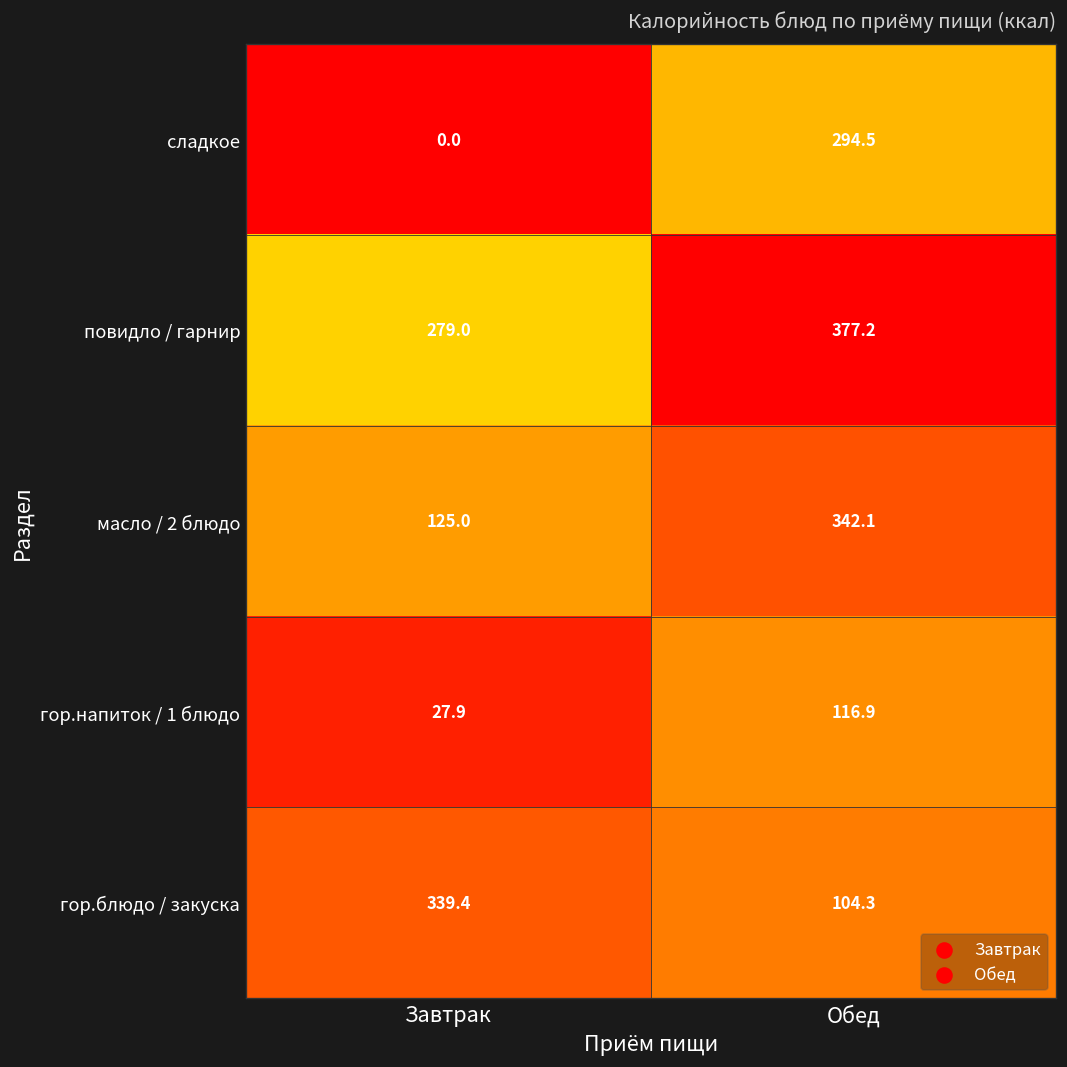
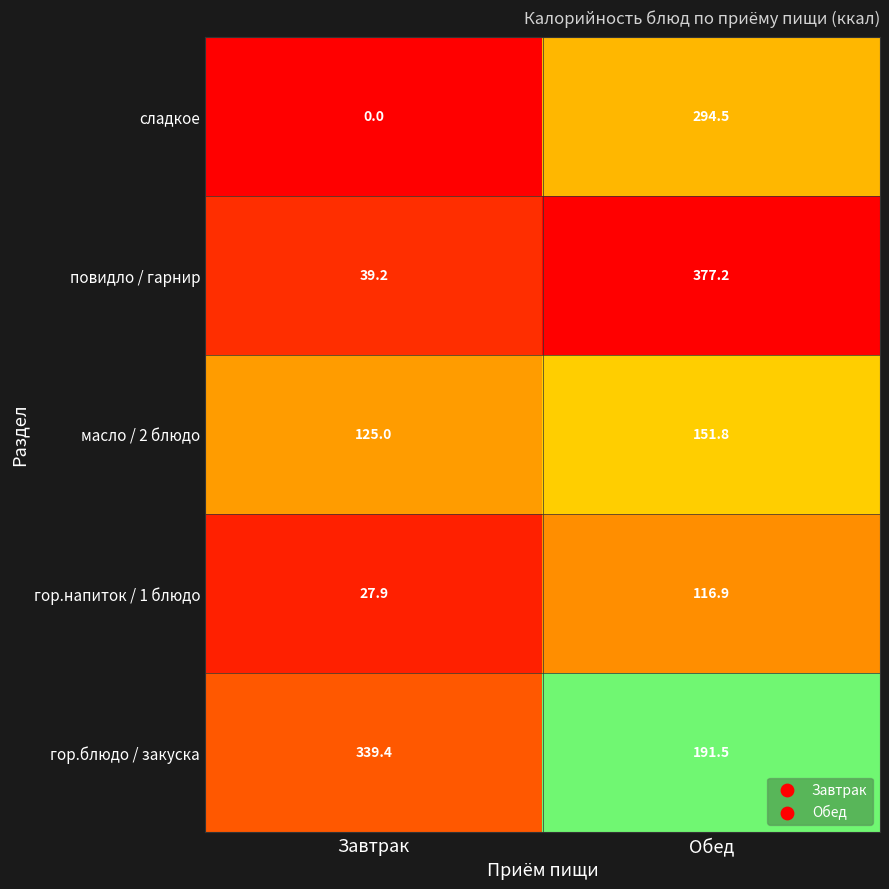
повидло / гарнир, Завтрак: 279.0 -> 39.2
масло / 2 блюдо, Обед: 342.1 -> 151.8
гор.блюдо / закуска, Обед: 104.3 -> 191.5
